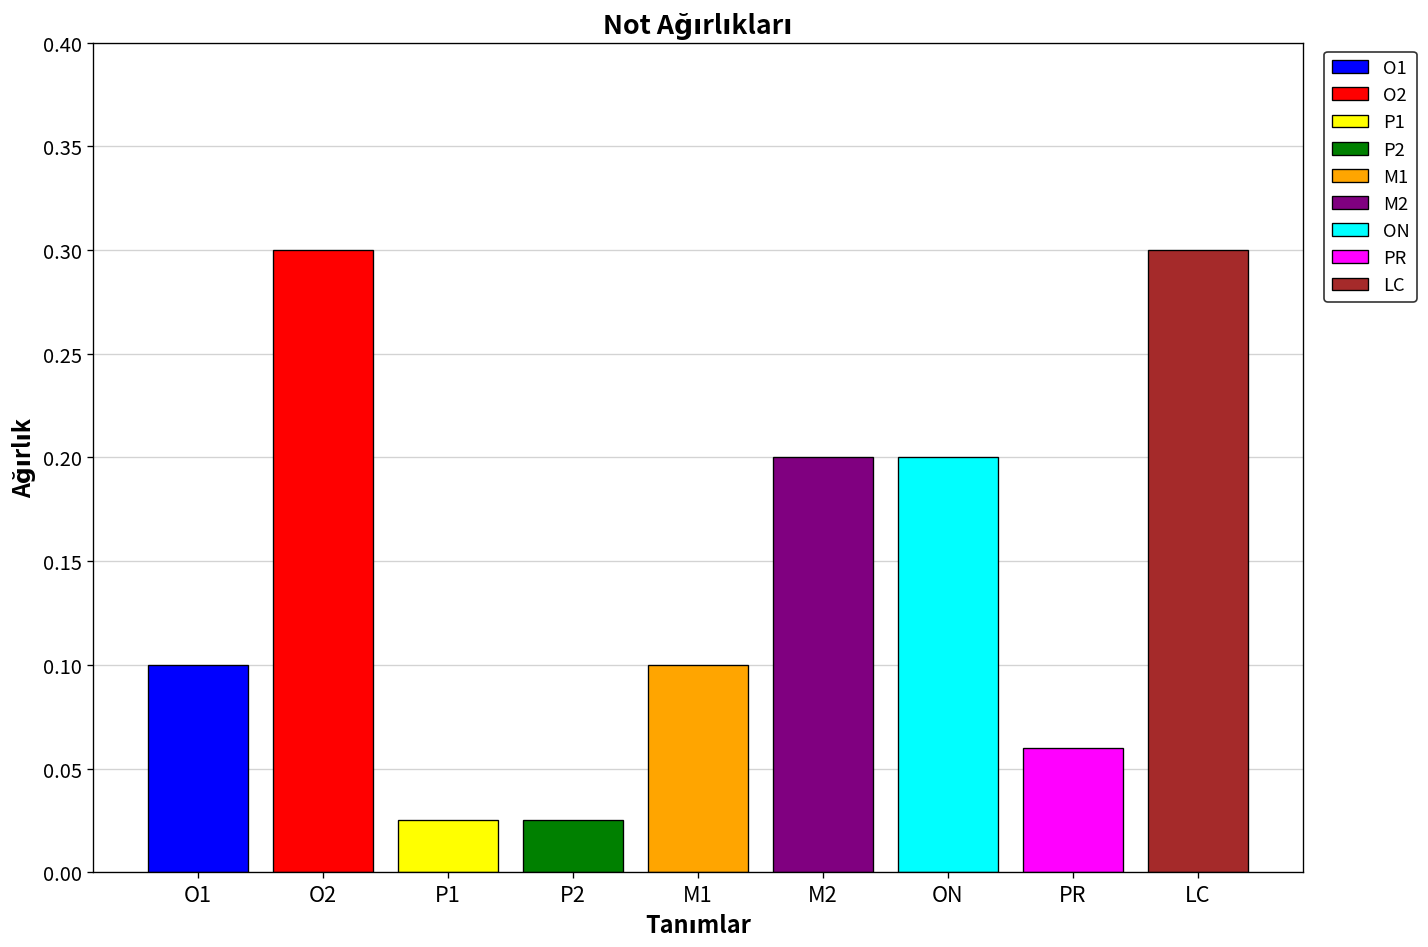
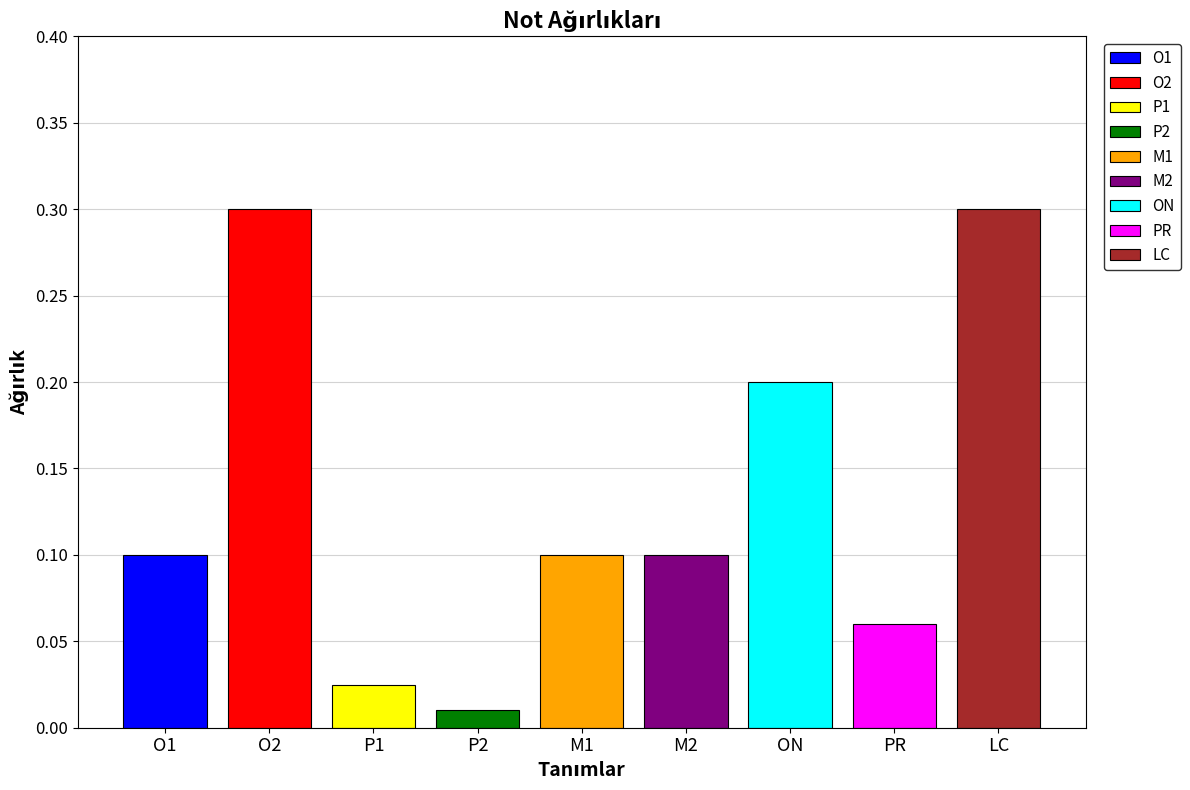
P2: 0.025 -> 0.010
M2: 0.2 -> 0.1
